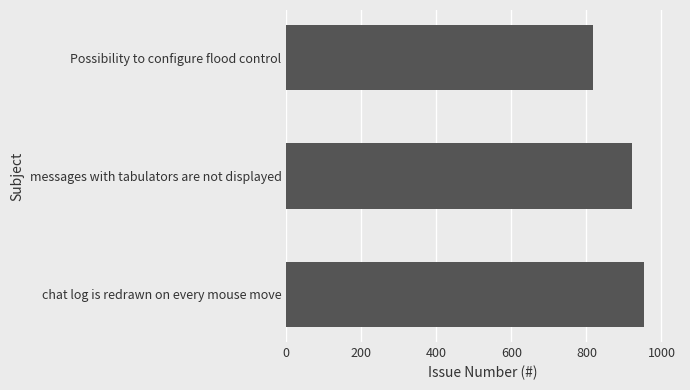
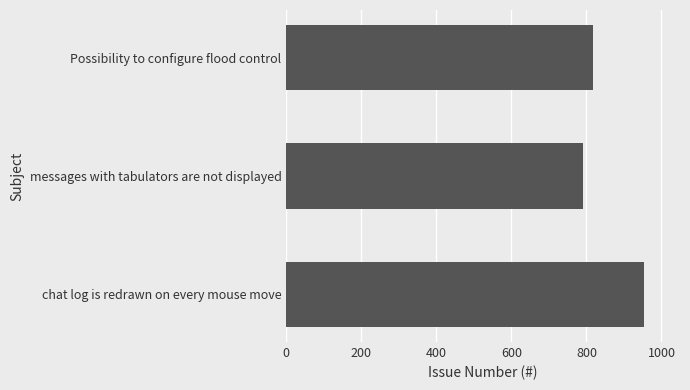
messages with tabulators are not displayed: 920 -> 790
